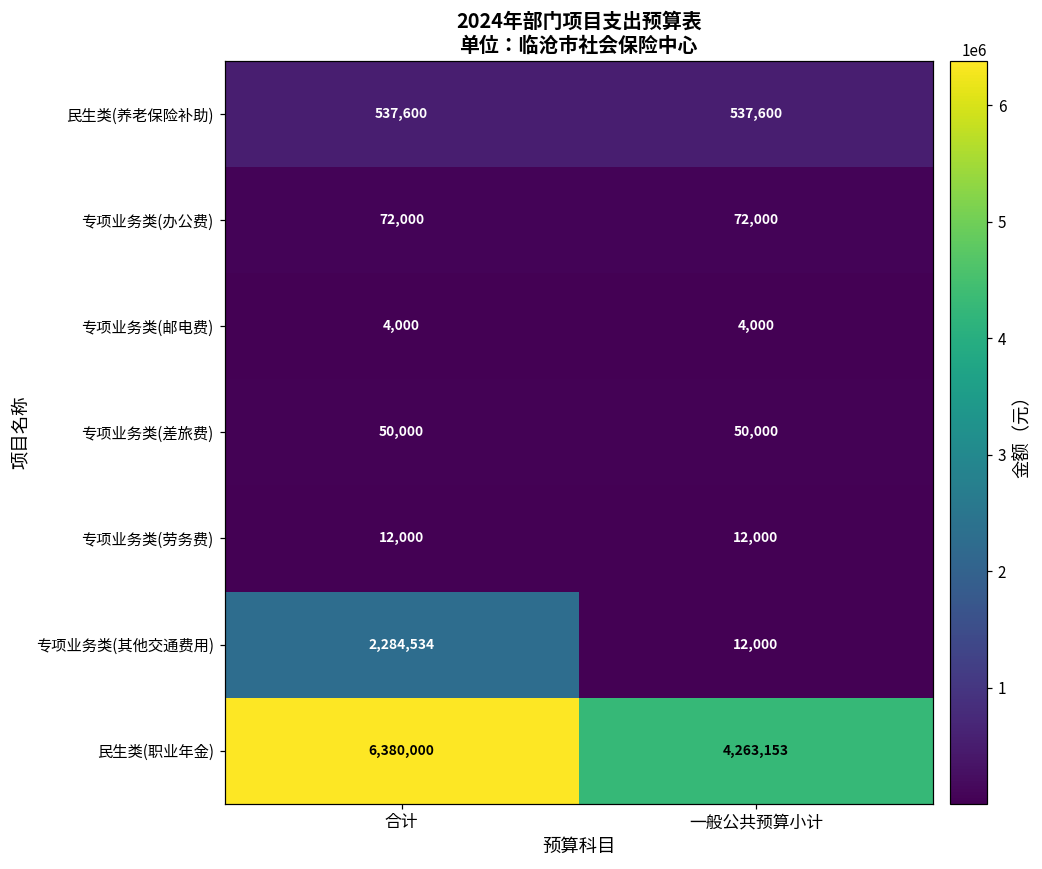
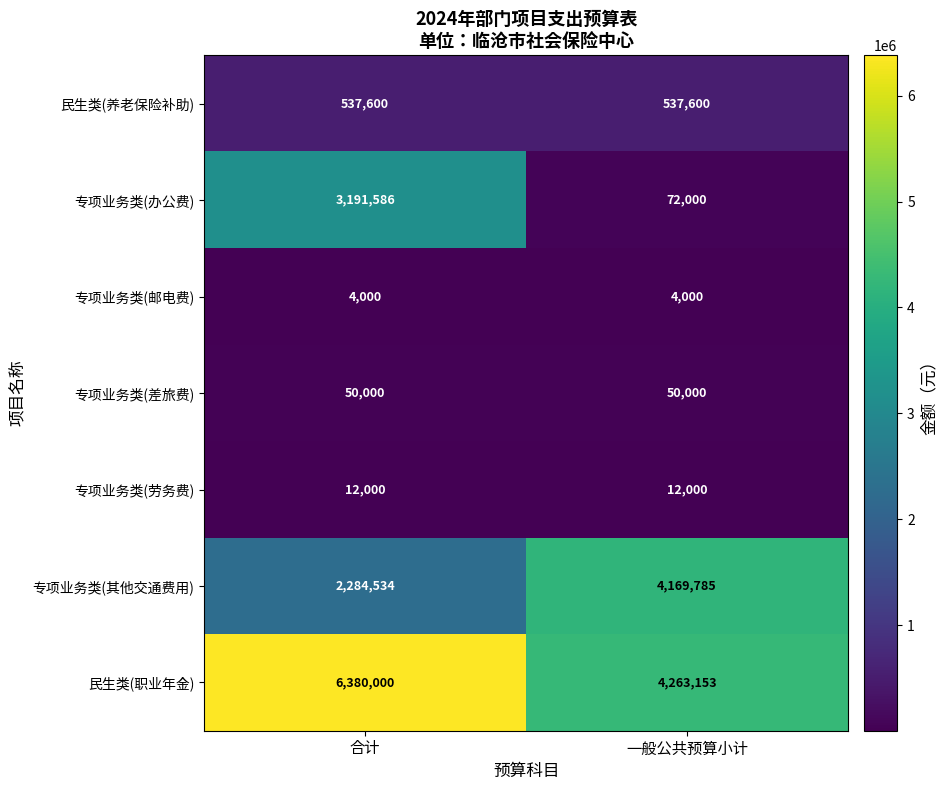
专项业务类(办公费), 合计: 72,000 -> 3,191,586
专项业务类(其他交通费用), 一般公共预算小计: 12,000 -> 4,169,785
